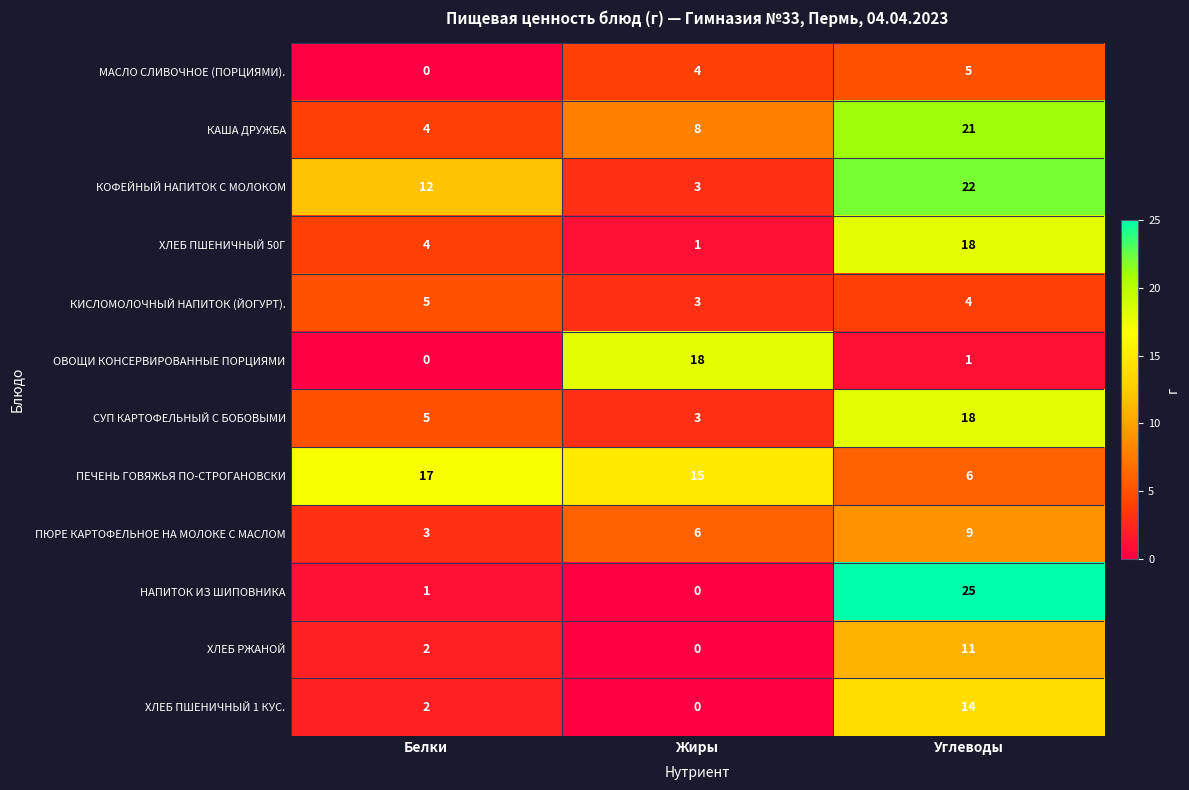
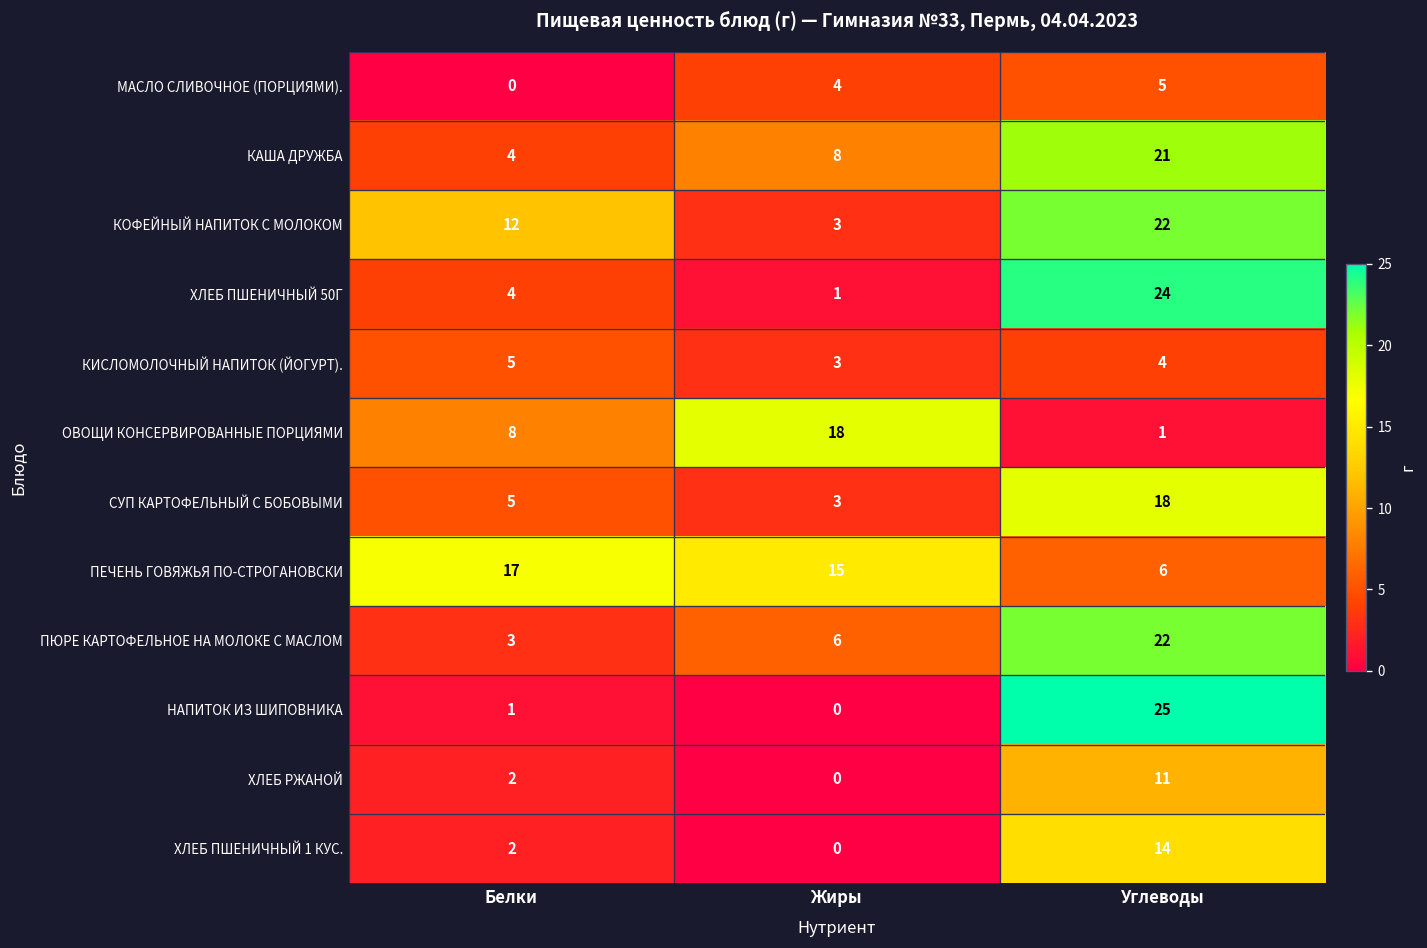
ХЛЕБ ПШЕНИЧНЫЙ 50Г, Углеводы: 18 -> 24
ОВОЩИ КОНСЕРВИРОВАННЫЕ ПОРЦИЯМИ, Белки: 0 -> 8
ПЮРЕ КАРТОФЕЛЬНОЕ НА МОЛОКЕ С МАСЛОМ, Углеводы: 9 -> 22
